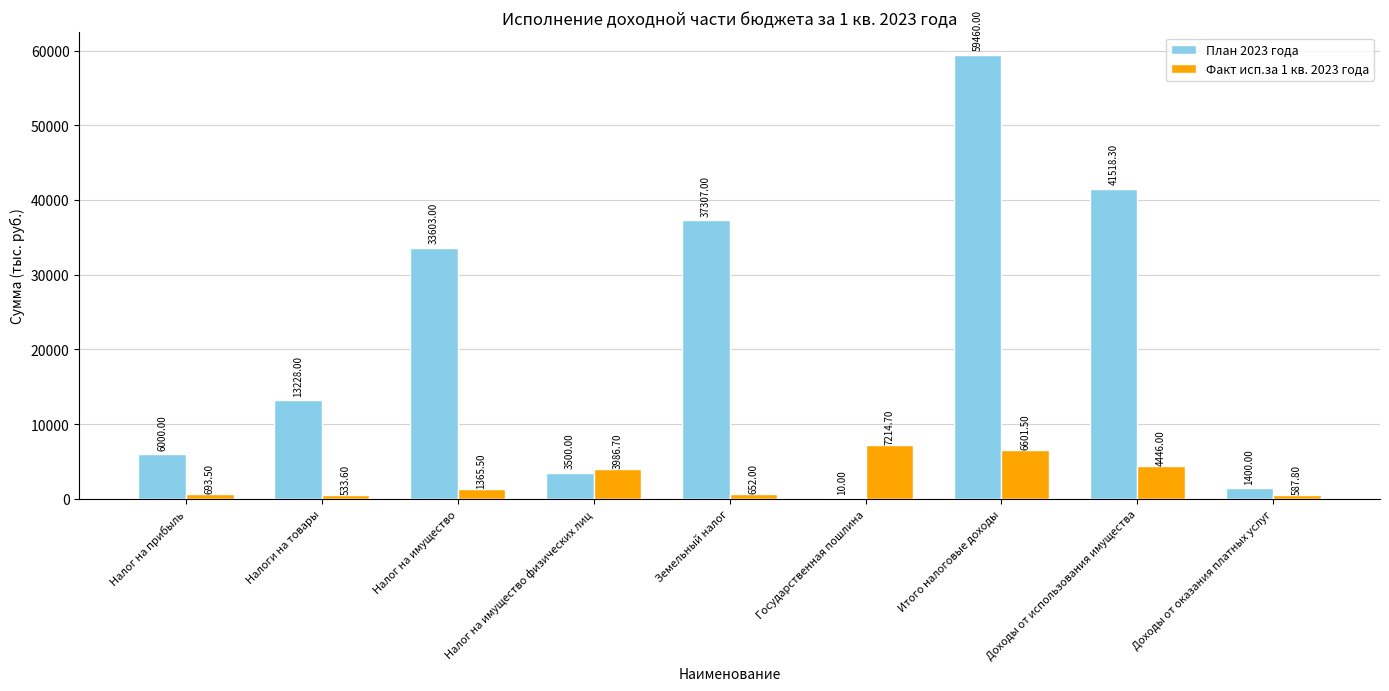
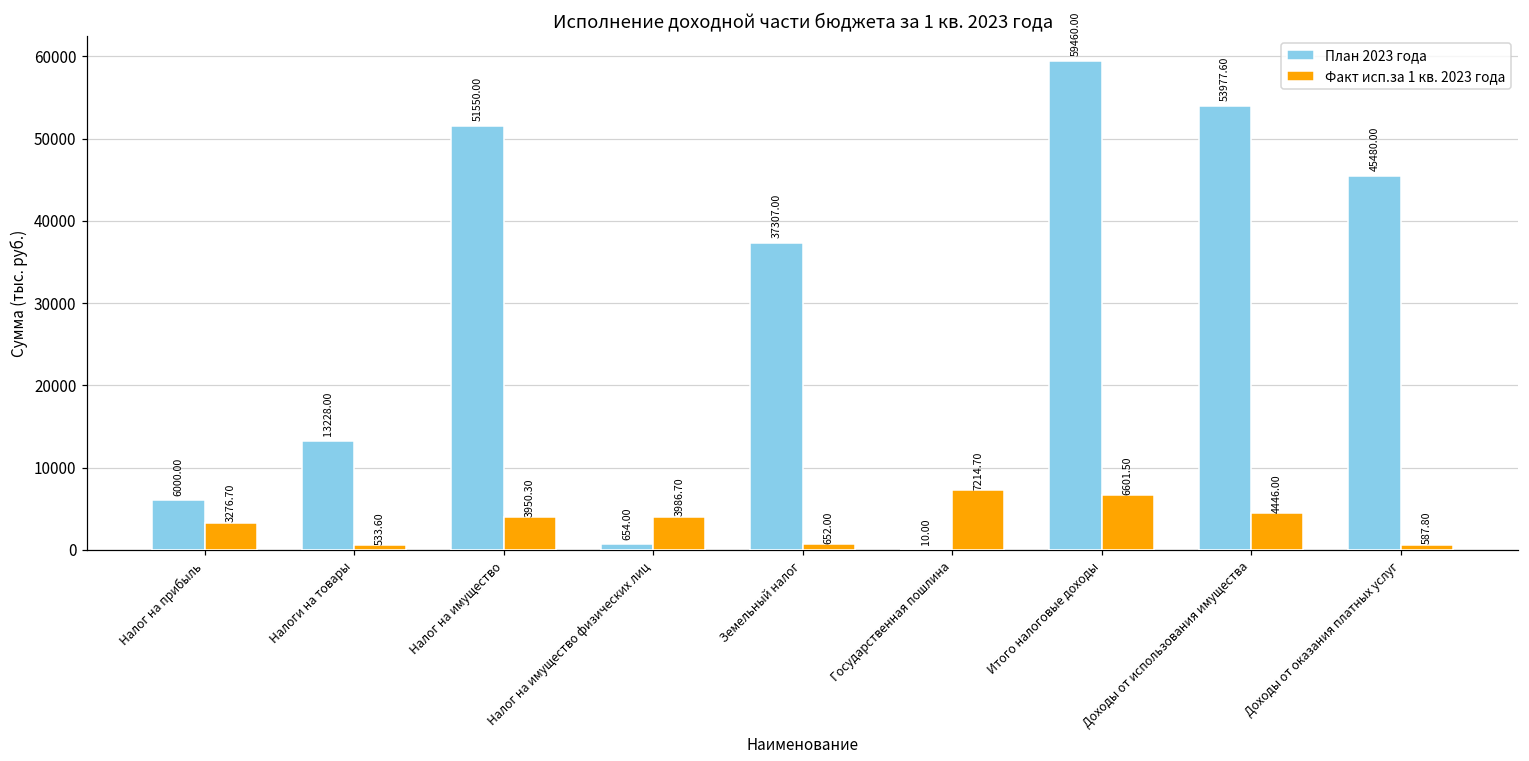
Факт исп.за 1 кв. 2023 года, Налог на прибыль: 693.50 -> 3276.70
План 2023 года, Налог на имущество: 33603.00 -> 51550.00
Факт исп.за 1 кв. 2023 года, Налог на имущество: 1365.50 -> 3950.30
План 2023 года, Налог на имущество физических лиц: 3500.00 -> 654.00
План 2023 года, Доходы от использования имущества: 41518.30 -> 53977.60
План 2023 года, Доходы от оказания платных услуг: 1400.00 -> 45480.00
